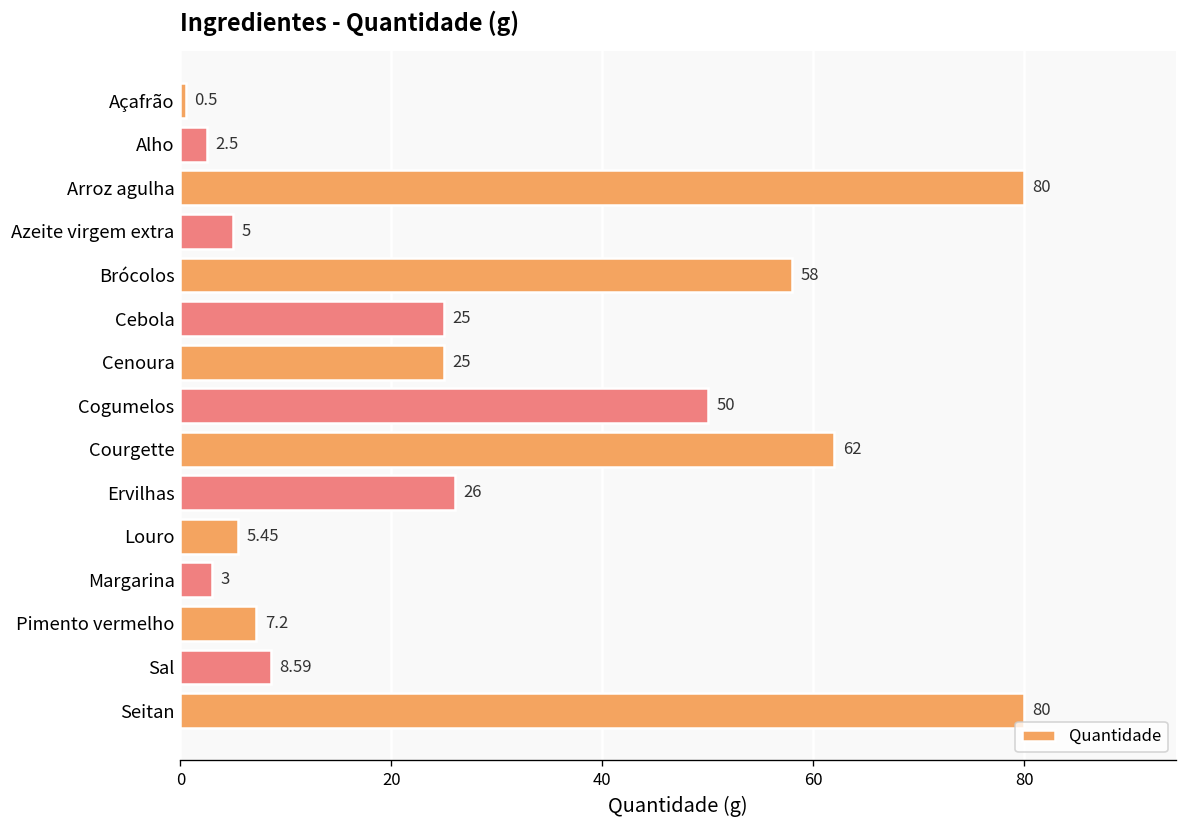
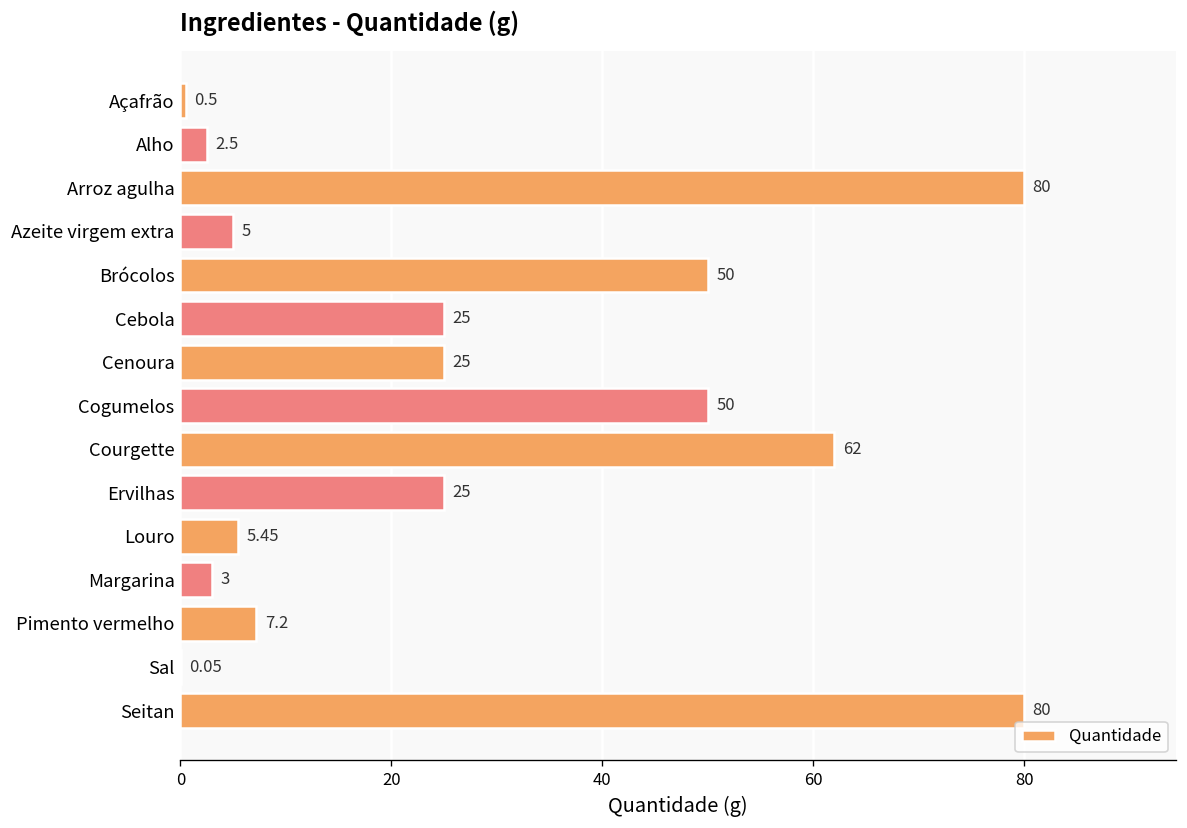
Brócolos: 58 -> 50
Ervilhas: 26 -> 25
Sal: 8.59 -> 0.05
